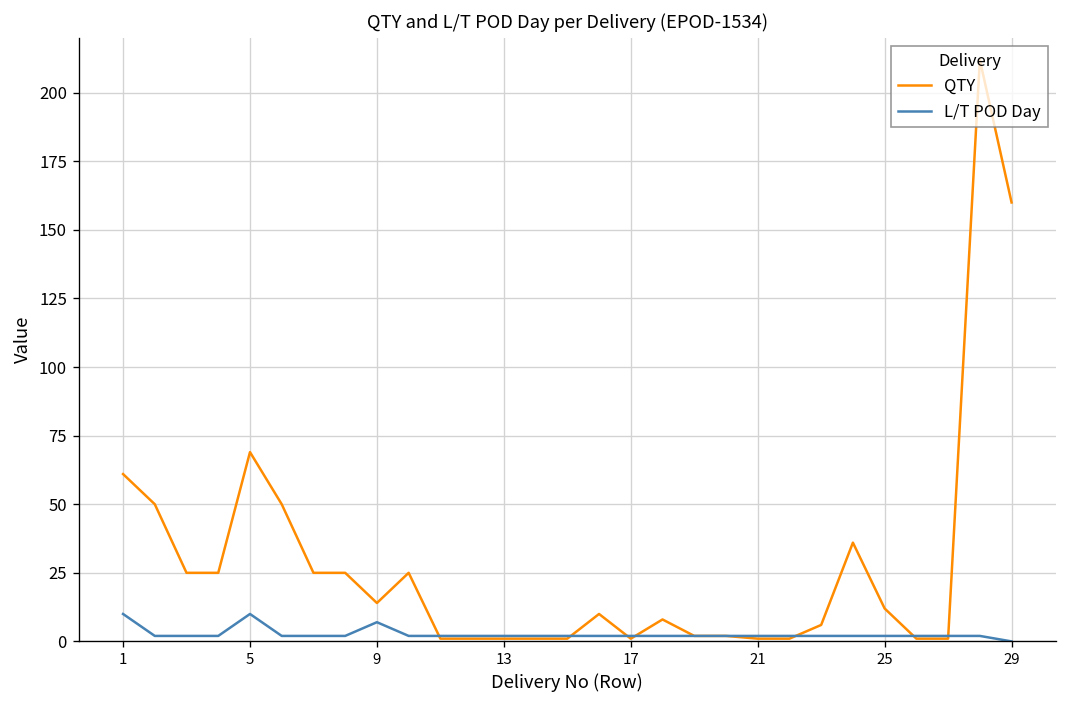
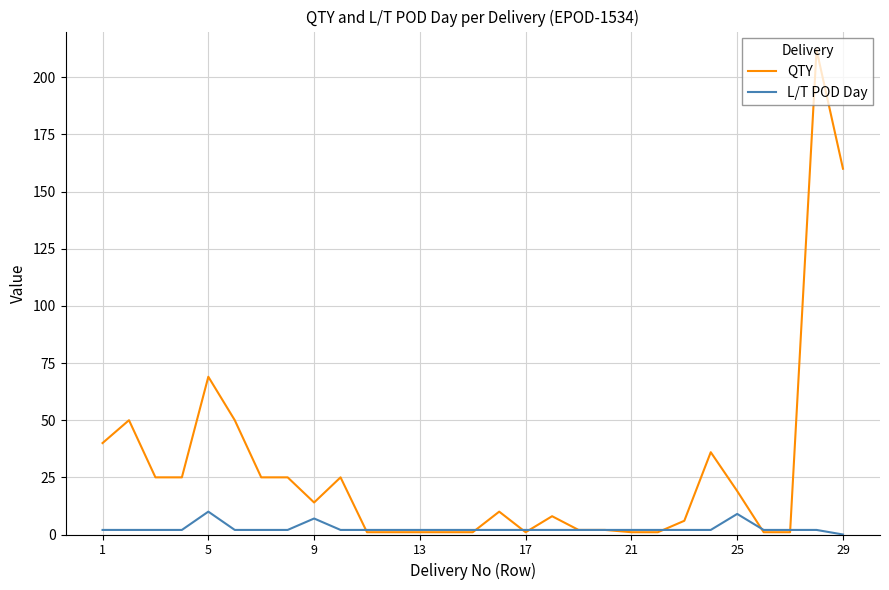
QTY, 1: 61 -> 40
L/T POD Day, 1: 10 -> 2
QTY, 25: 12 -> 19
L/T POD Day, 25: 2 -> 9
